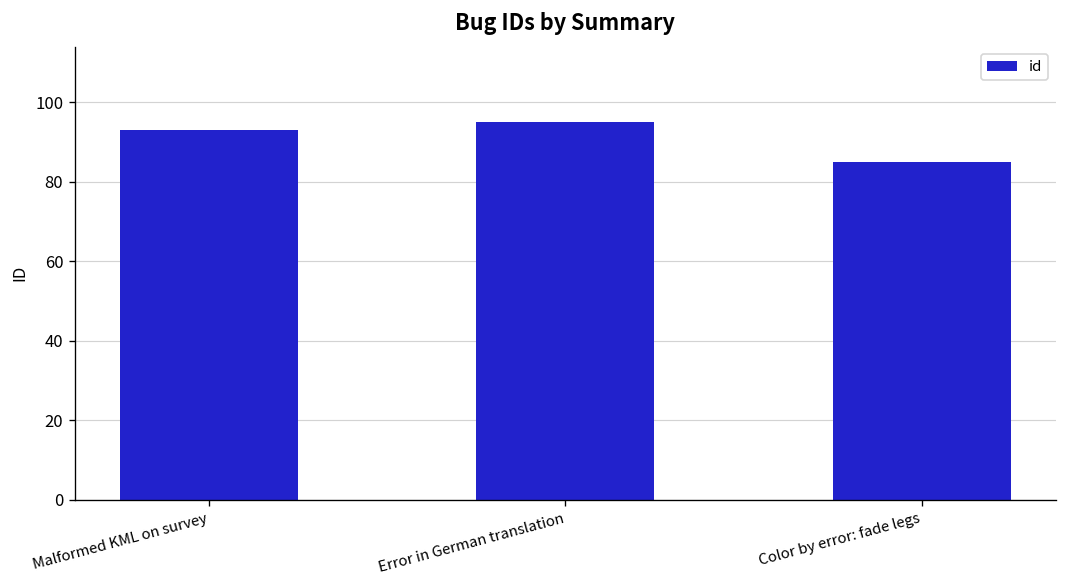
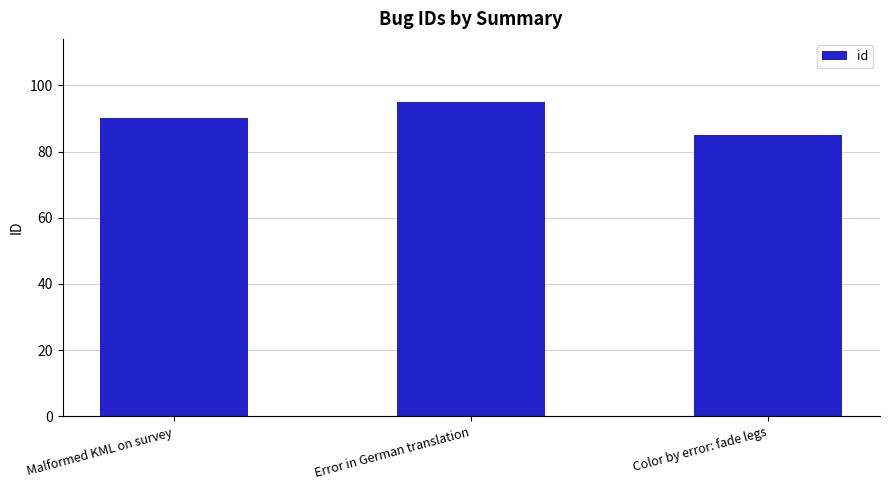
Malformed KML on survey: 93 -> 90
